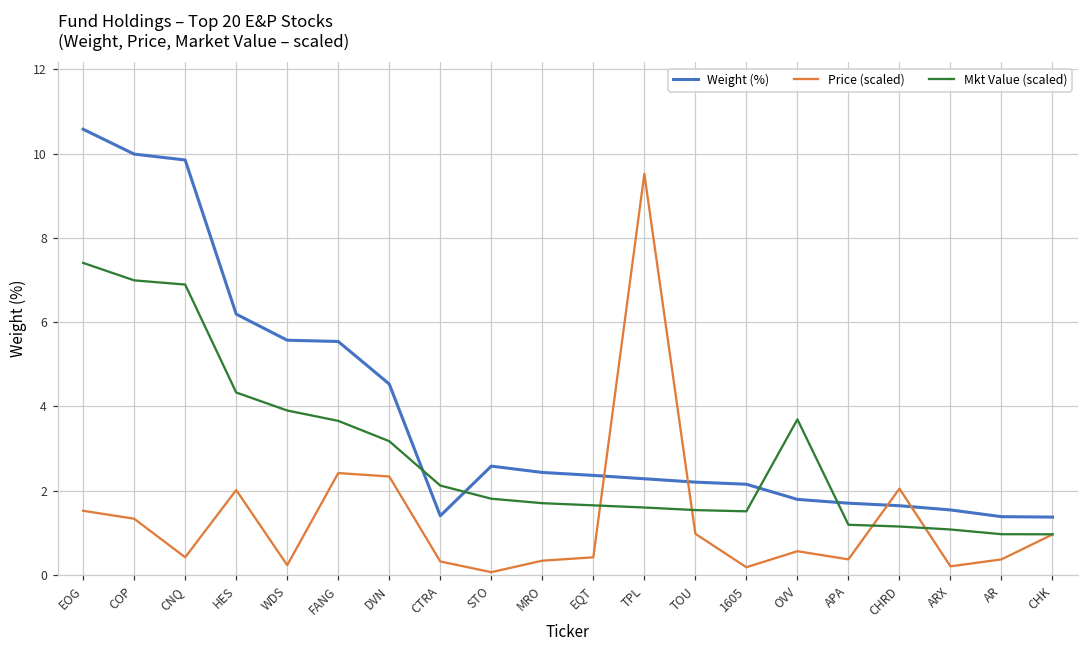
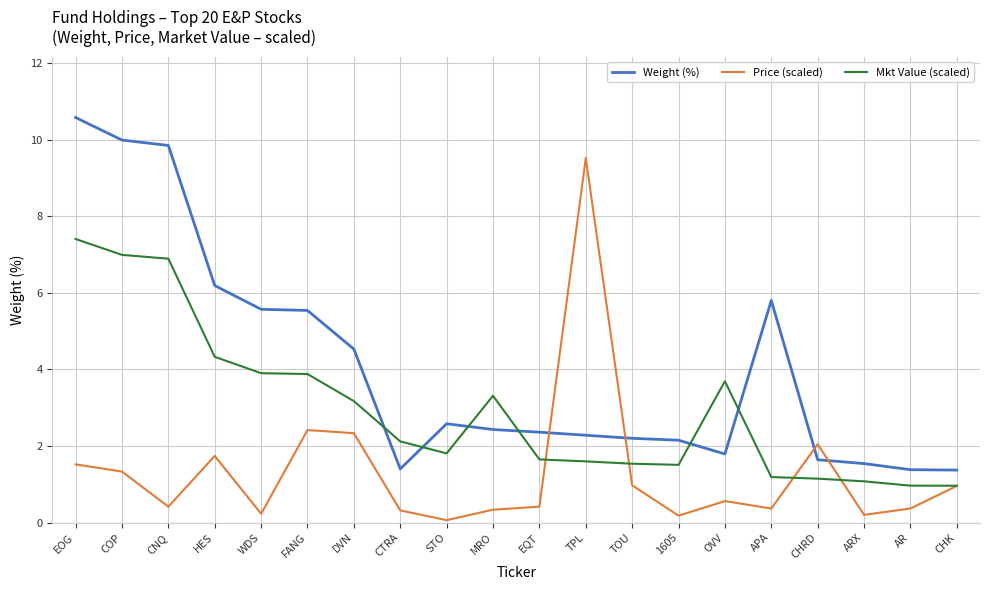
Price (scaled), HES: 2.0 -> 1.7
Mkt Value (scaled), FANG: 3.7 -> 3.9
Mkt Value (scaled), MRO: 1.7 -> 3.3
Weight (%), APA: 1.7 -> 5.8
